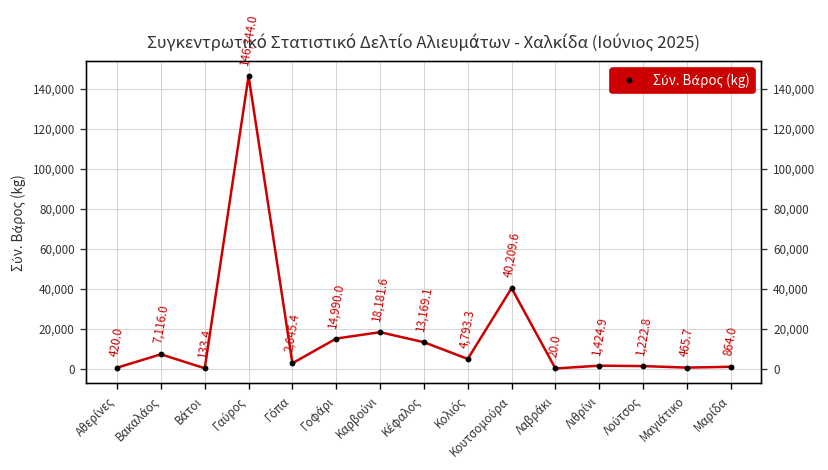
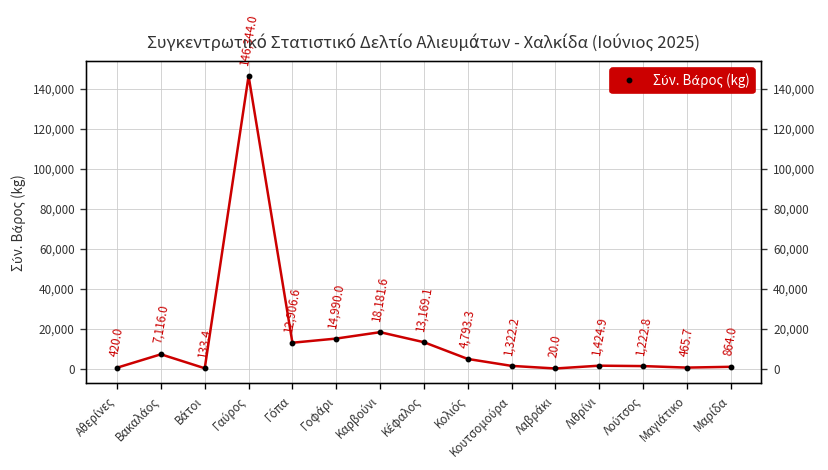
Γόπα: 2,645.4 -> 12,906.6
Κουτσομούρα: 40,209.6 -> 1,322.2
